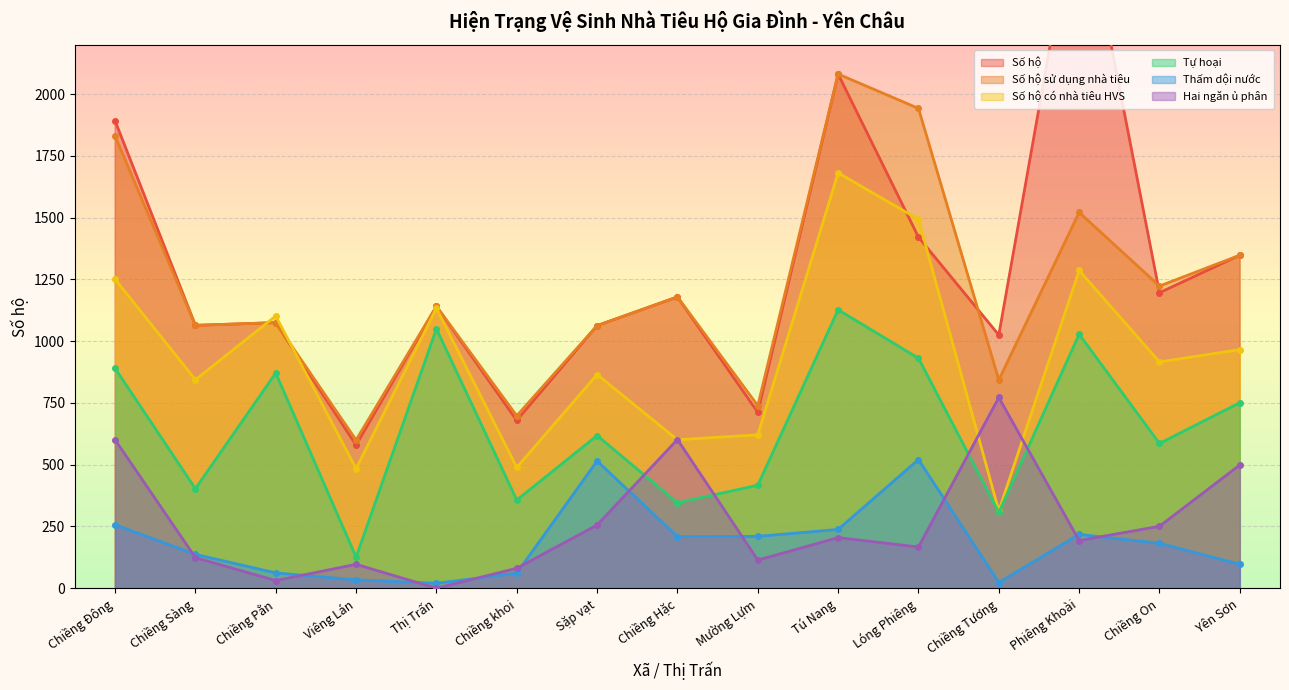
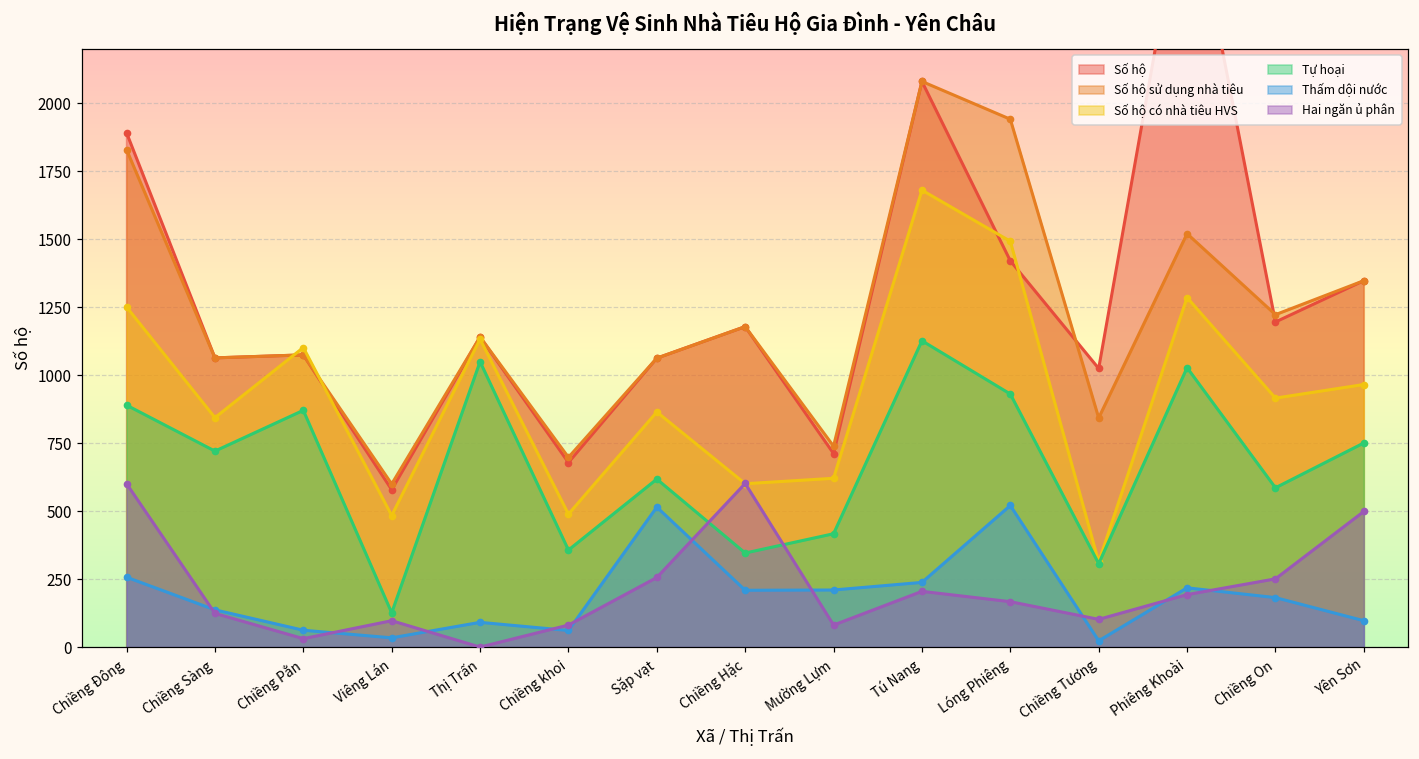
Tự hoại, Chiềng Sàng: 400 -> 720
Thấm dội nước, Thị Trấn: 20 -> 90
Hai ngăn ủ phân, Mường Lựm: 110 -> 80
Hai ngăn ủ phân, Chiềng Tương: 770 -> 100
